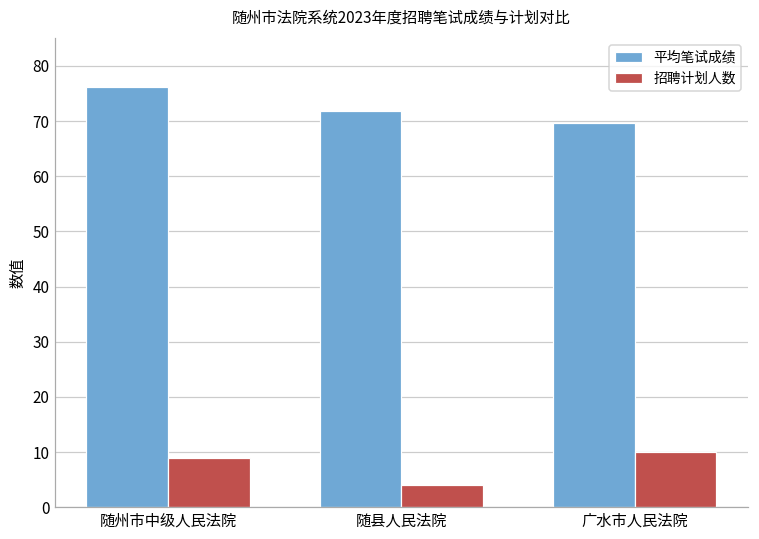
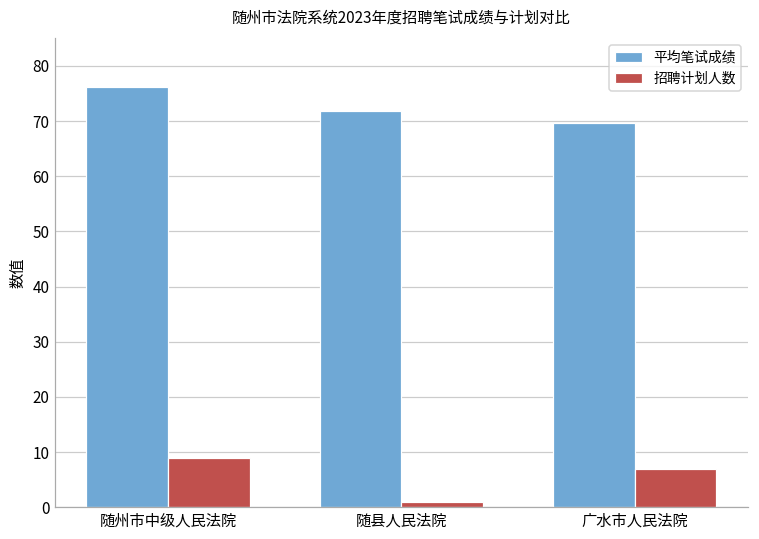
招聘计划人数, 随县人民法院: 4 -> 1
招聘计划人数, 广水市人民法院: 10 -> 7
